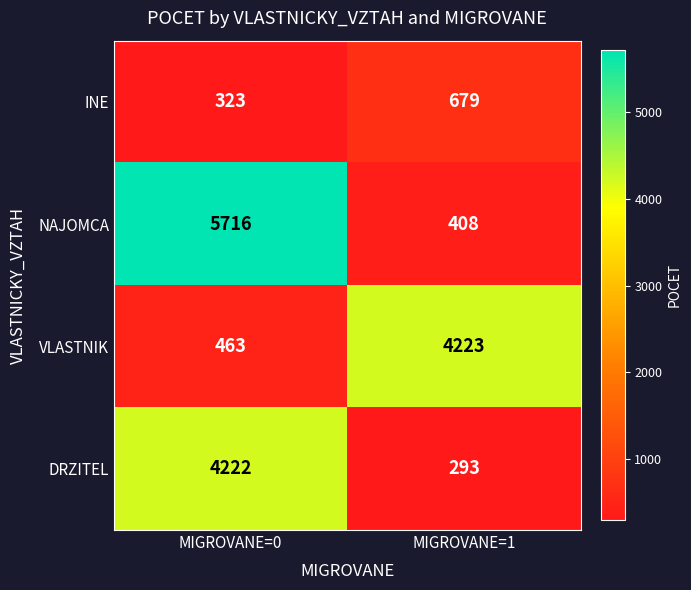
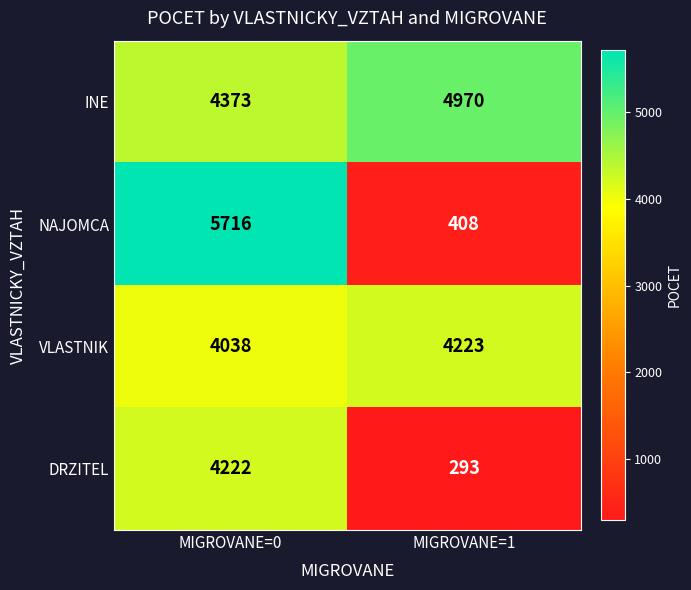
INE, MIGROVANE=0: 323 -> 4373
INE, MIGROVANE=1: 679 -> 4970
VLASTNIK, MIGROVANE=0: 463 -> 4038
